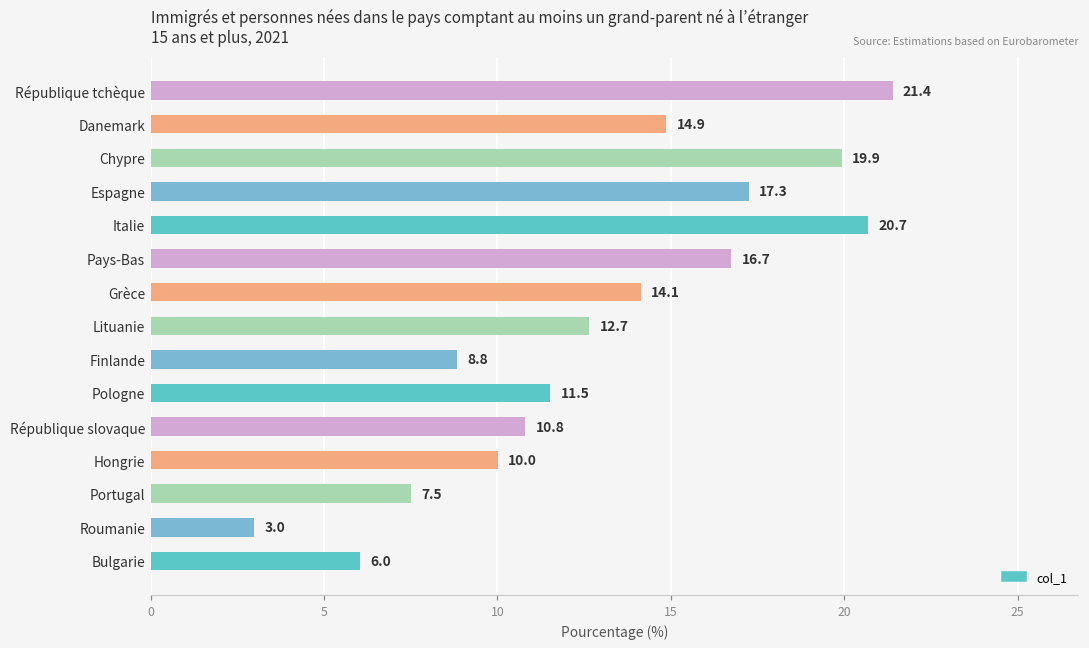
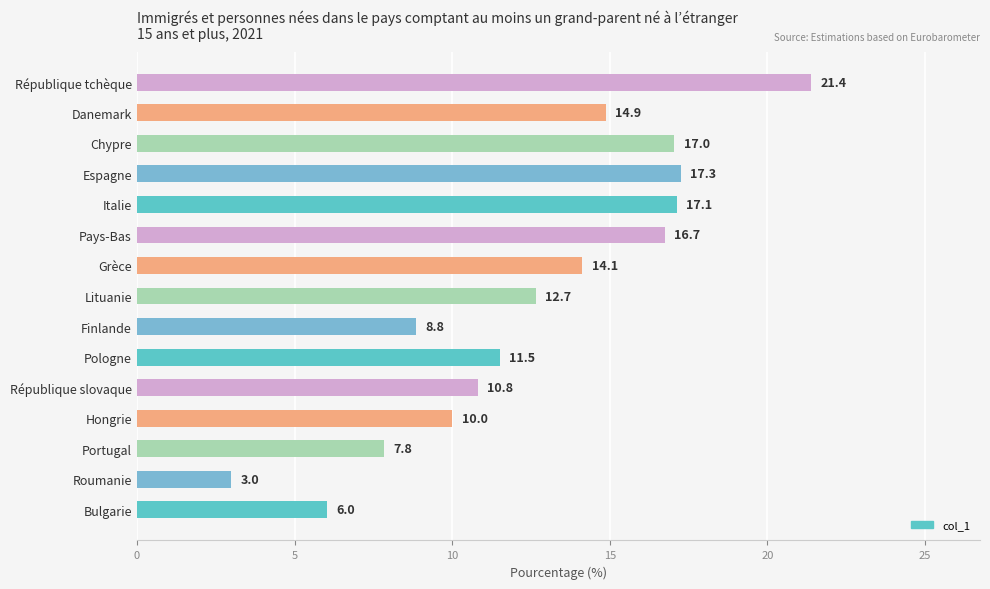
Chypre: 19.9 -> 17.0
Italie: 20.7 -> 17.1
Portugal: 7.5 -> 7.8
